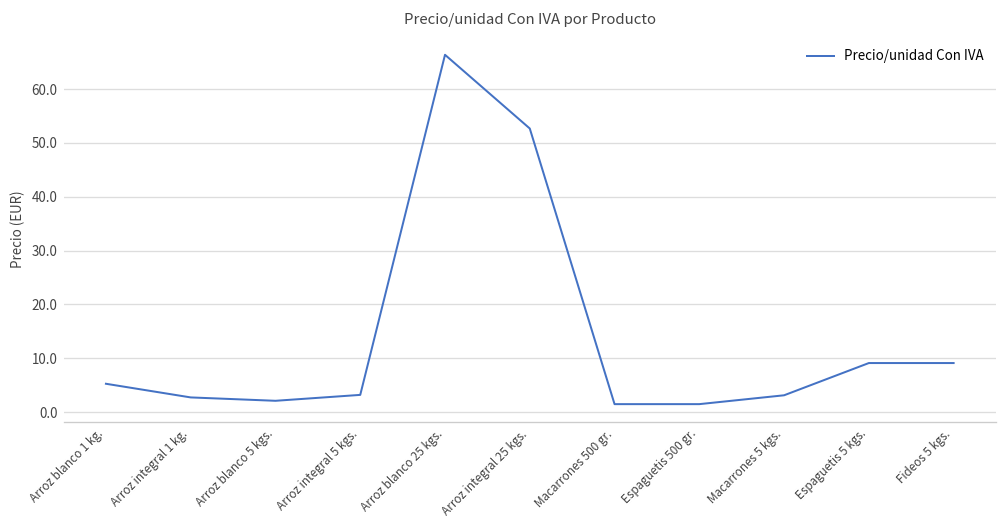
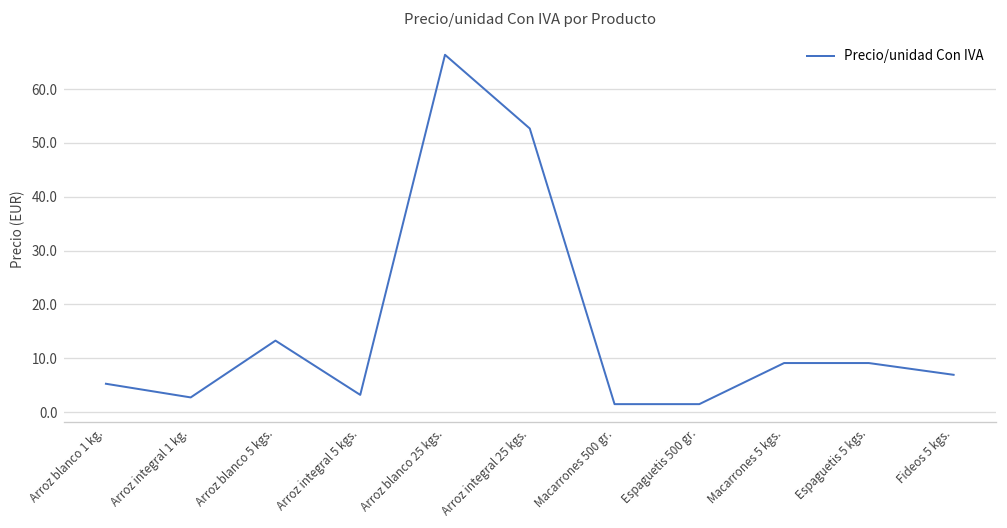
Arroz blanco 5 kgs.: 2 -> 13
Macarrones 5 kgs.: 3 -> 9
Fideos 5 kgs.: 9 -> 7
